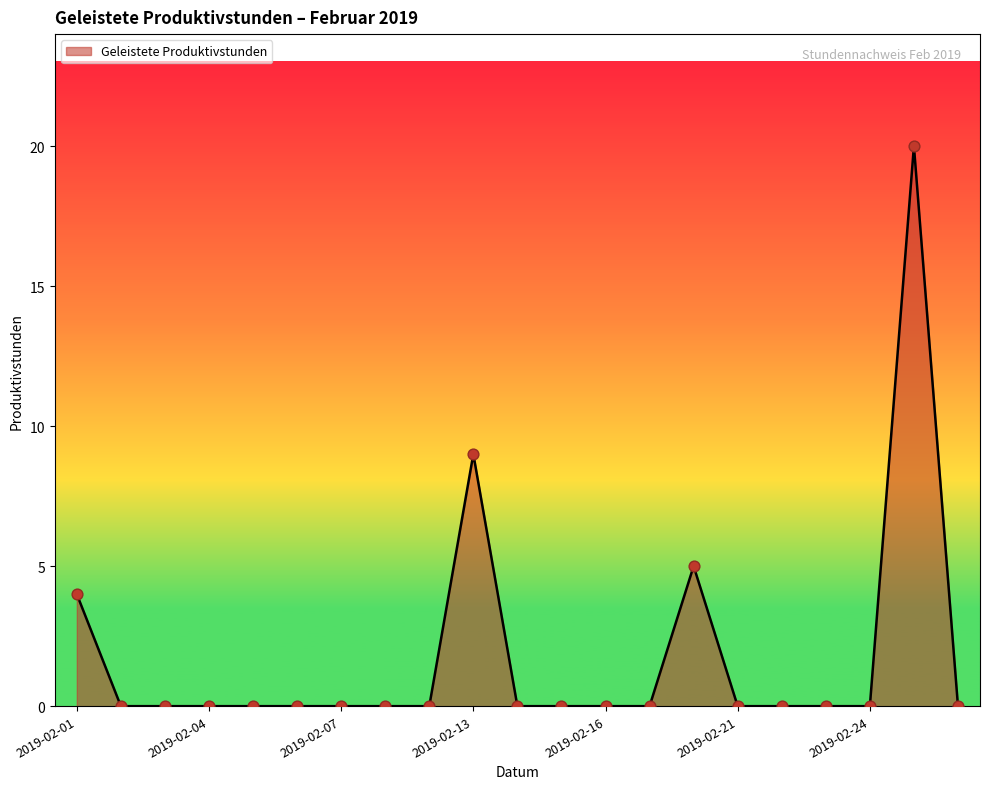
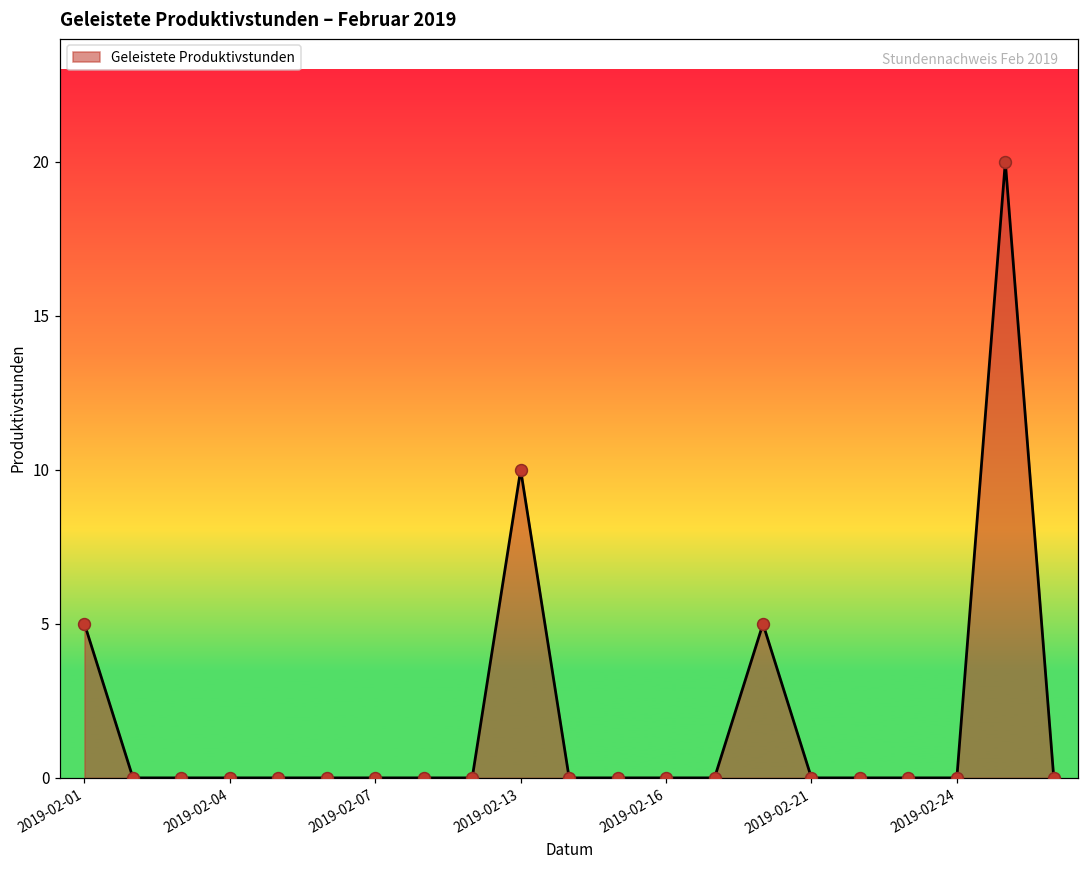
2019-02-01: 4 -> 5
2019-02-13: 9 -> 10
